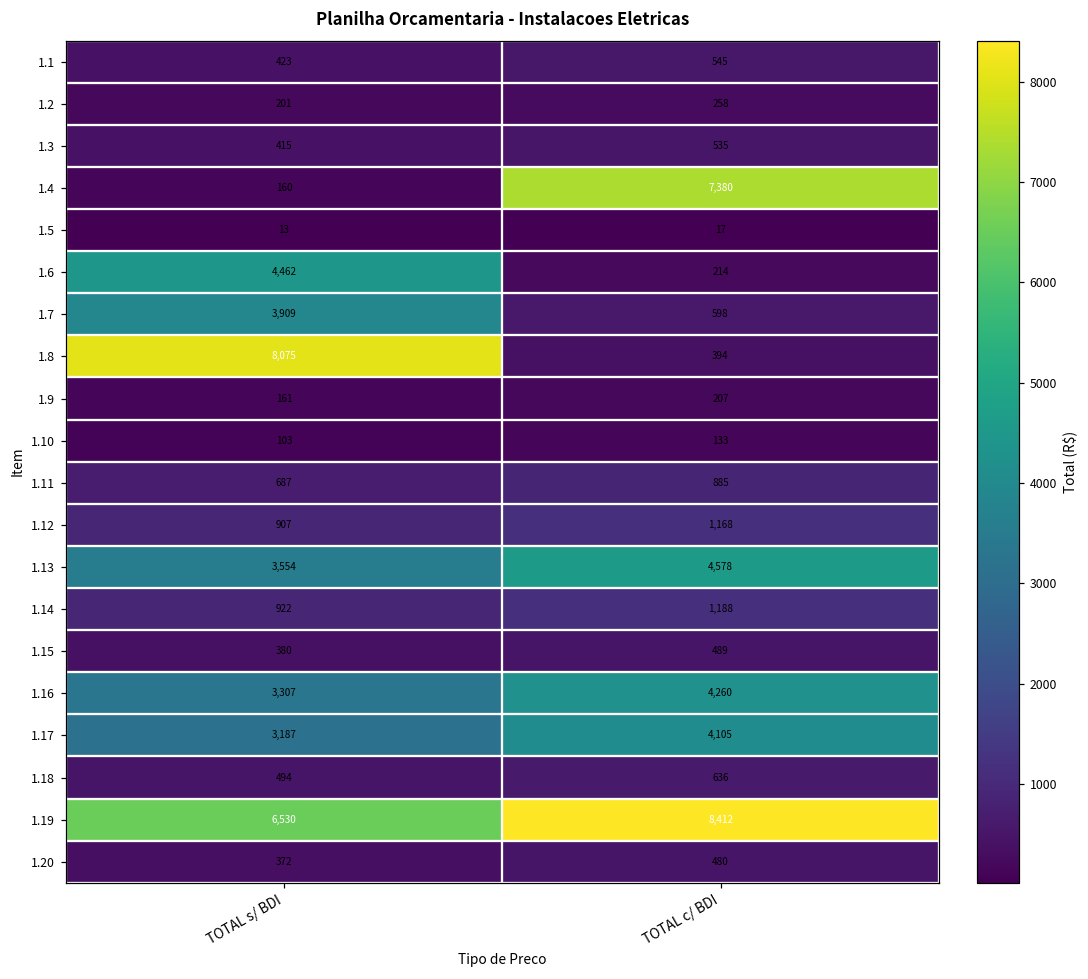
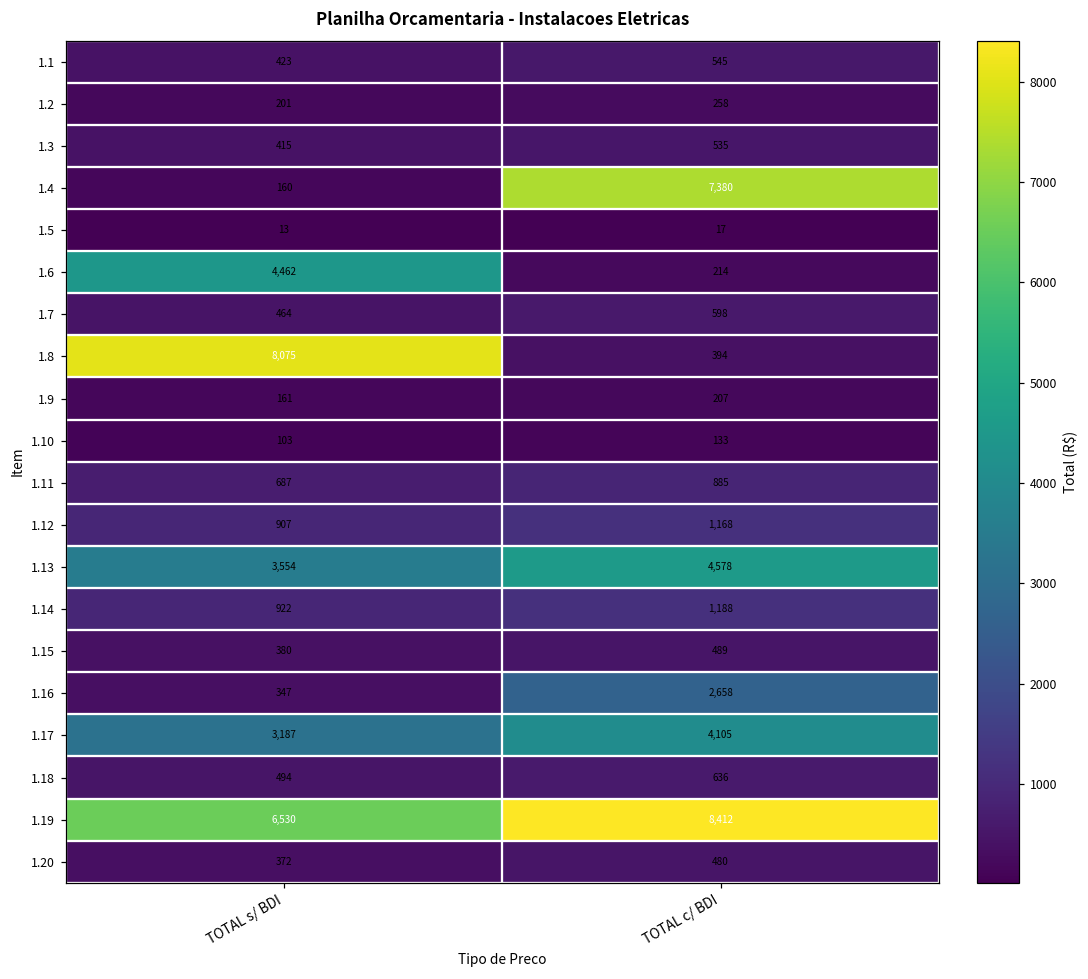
1.7, TOTAL s/ BDI: 3,909 -> 464
1.16, TOTAL s/ BDI: 3,307 -> 347
1.16, TOTAL c/ BDI: 4,260 -> 2,658
